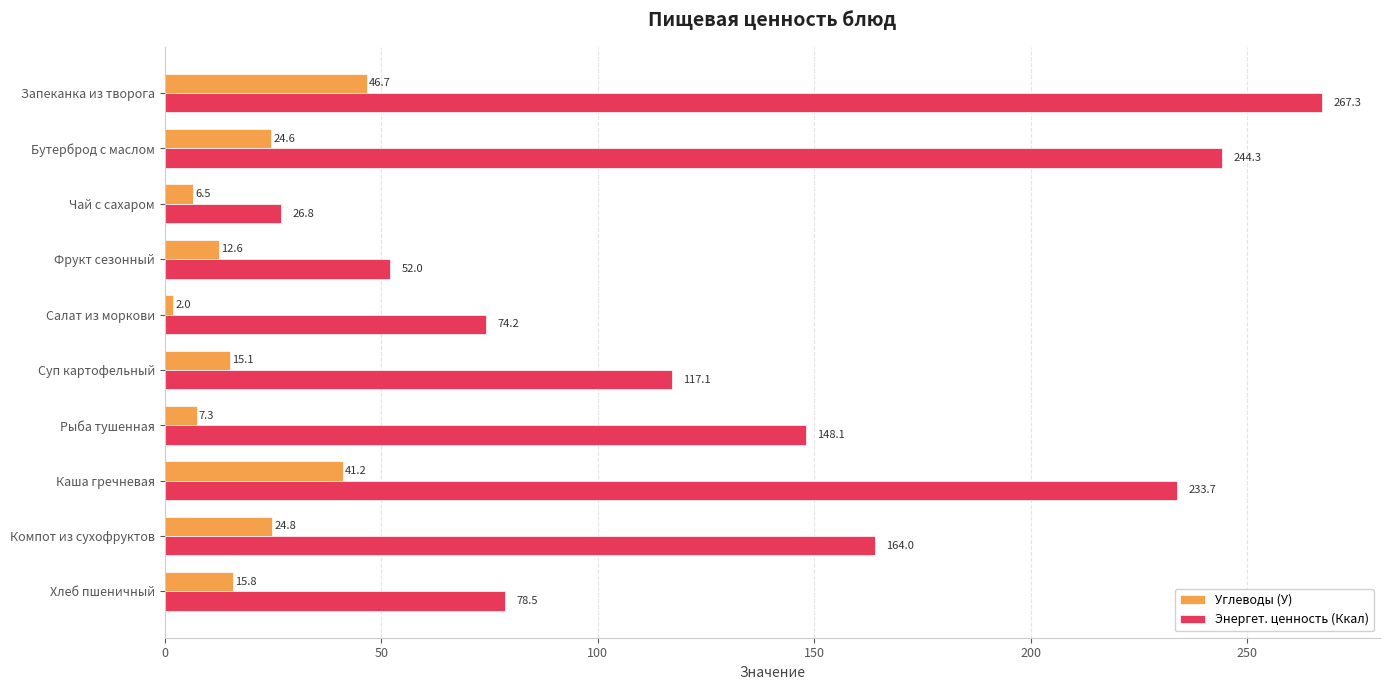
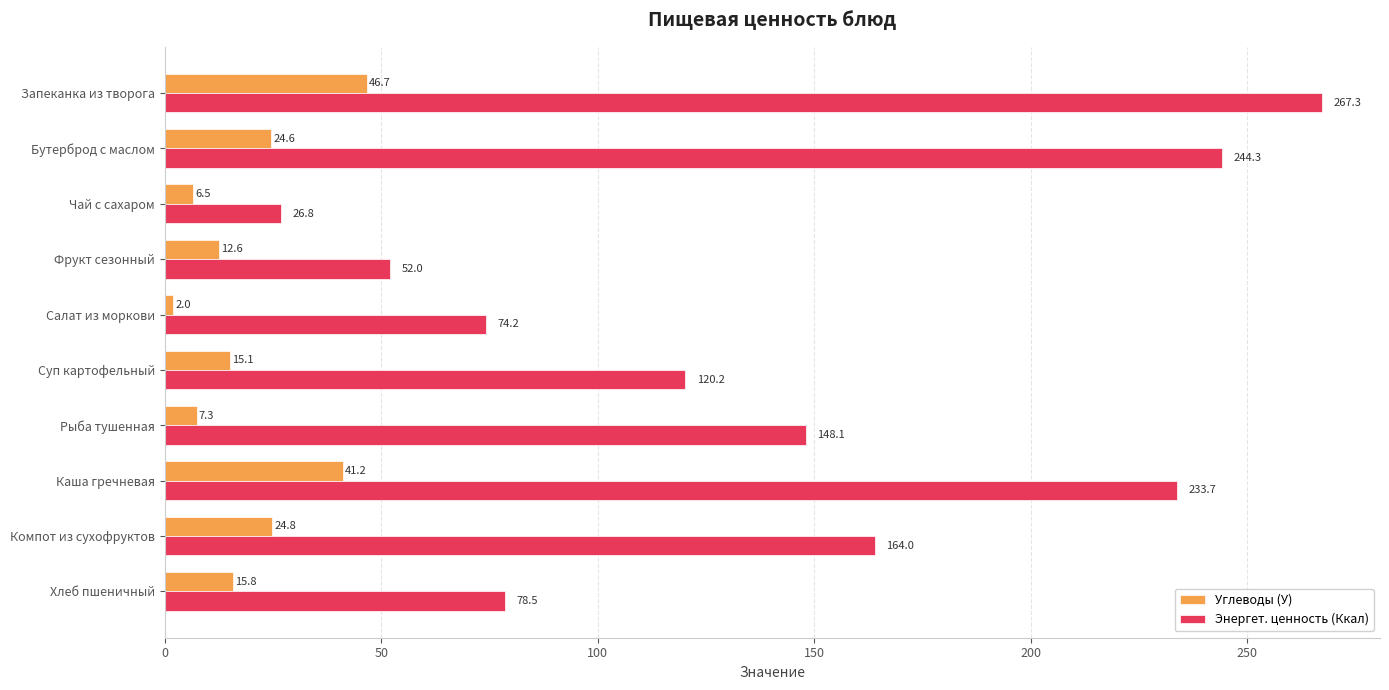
Энергет. ценность (Ккал), Суп картофельный: 117.1 -> 120.2
